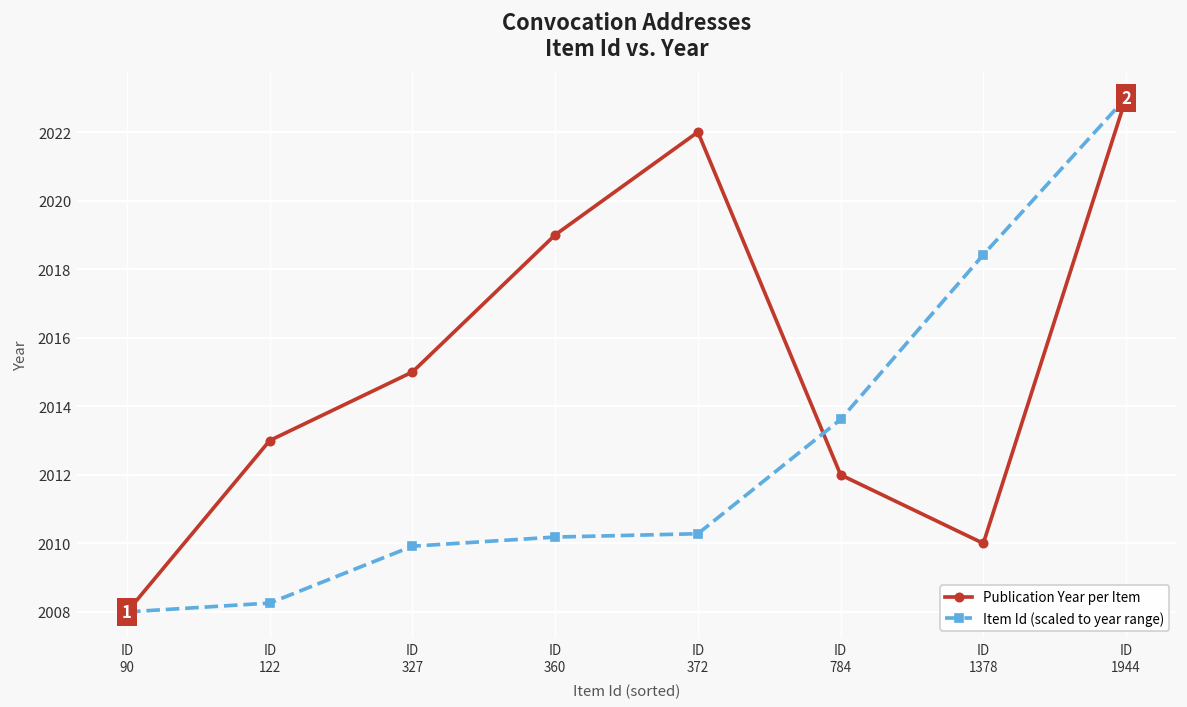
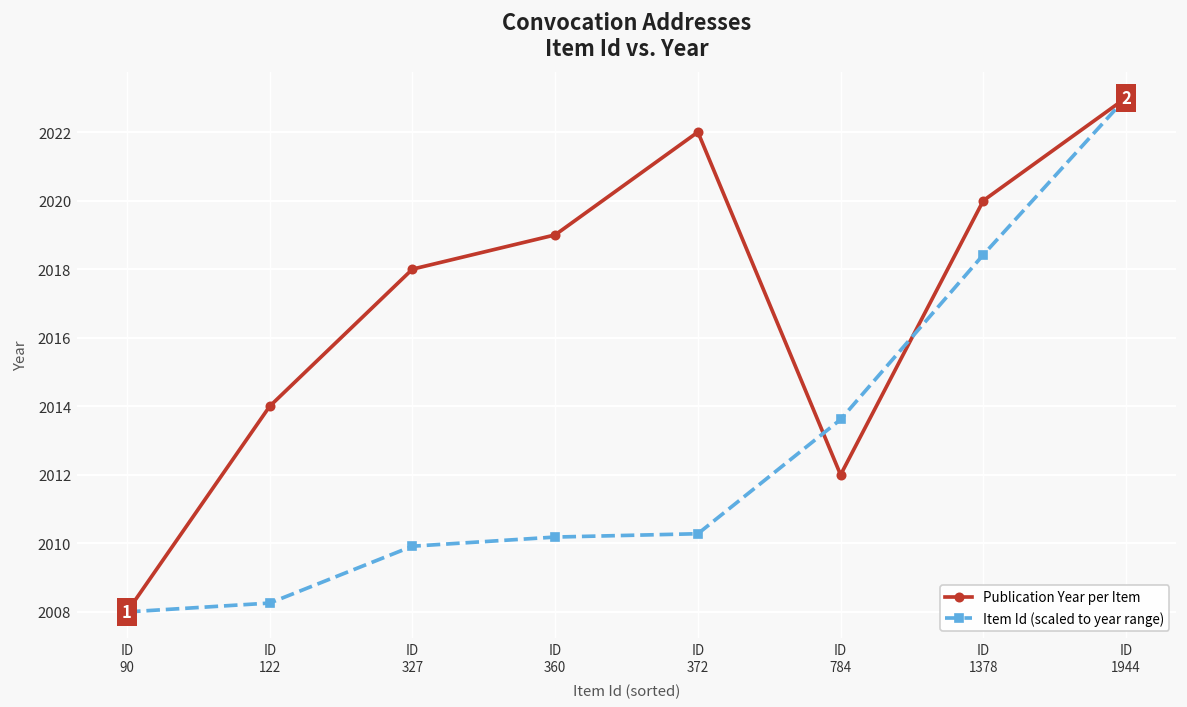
Publication Year per Item, ID 122: 2013 -> 2014
Publication Year per Item, ID 327: 2015 -> 2018
Publication Year per Item, ID 1378: 2010 -> 2020
